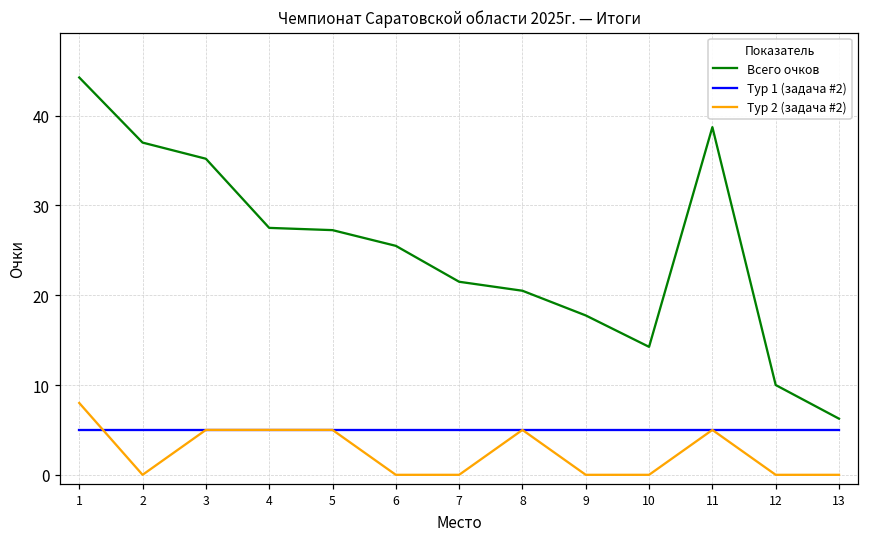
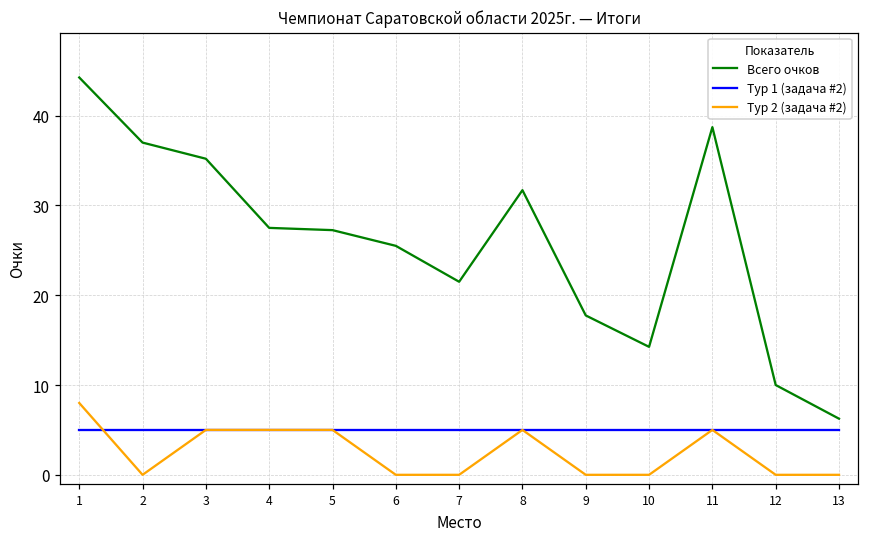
Всего очков, 8: 21 -> 32
